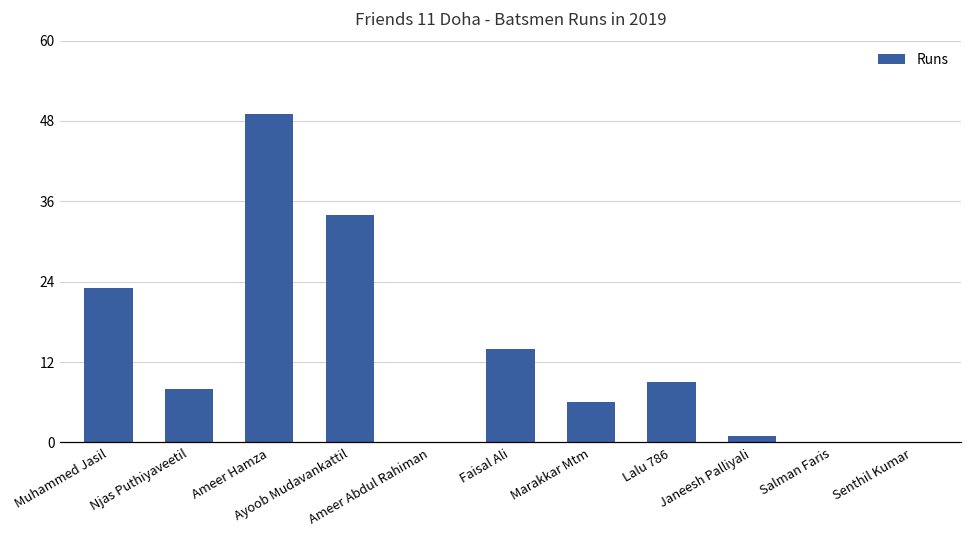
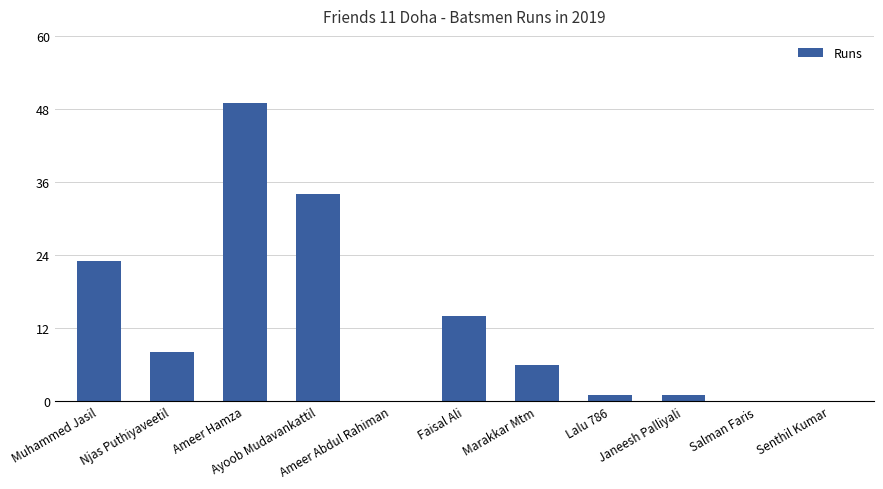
Lalu 786: 9 -> 1
